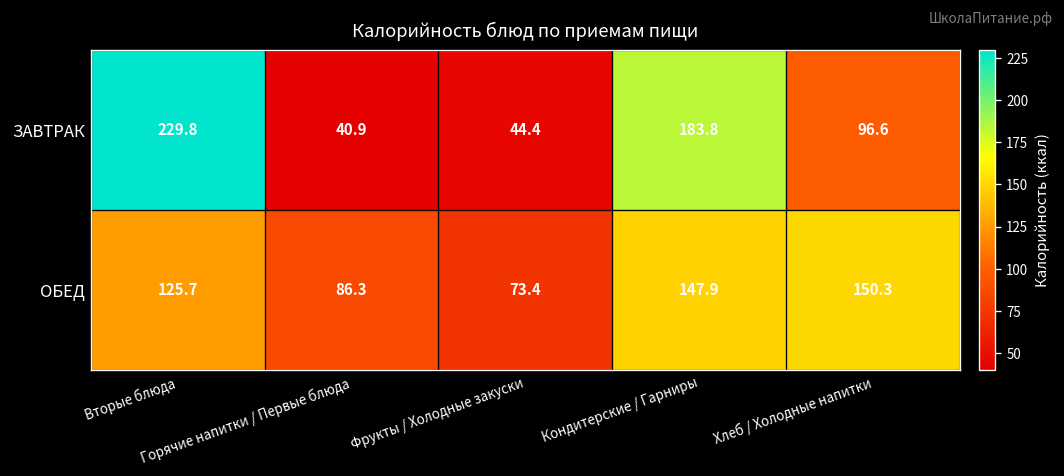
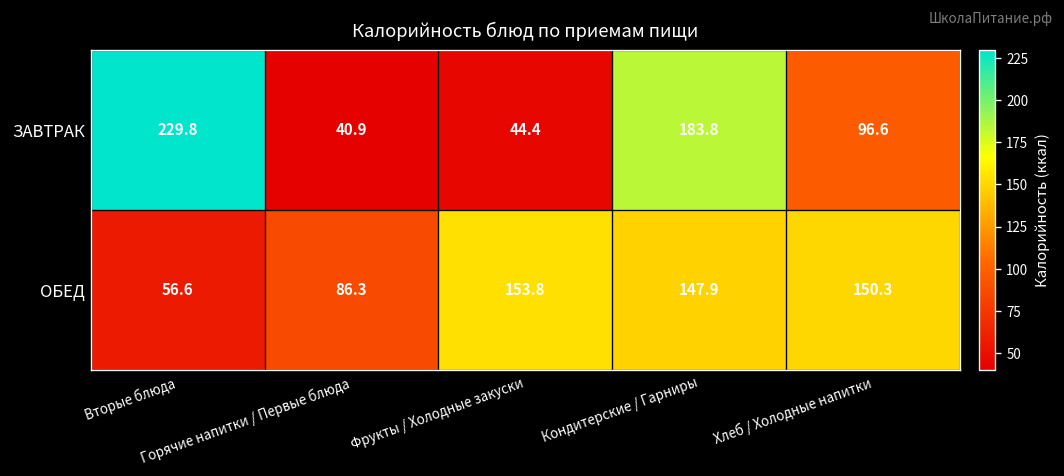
ОБЕД, Вторые блюда: 125.7 -> 56.6
ОБЕД, Фрукты / Холодные закуски: 73.4 -> 153.8
